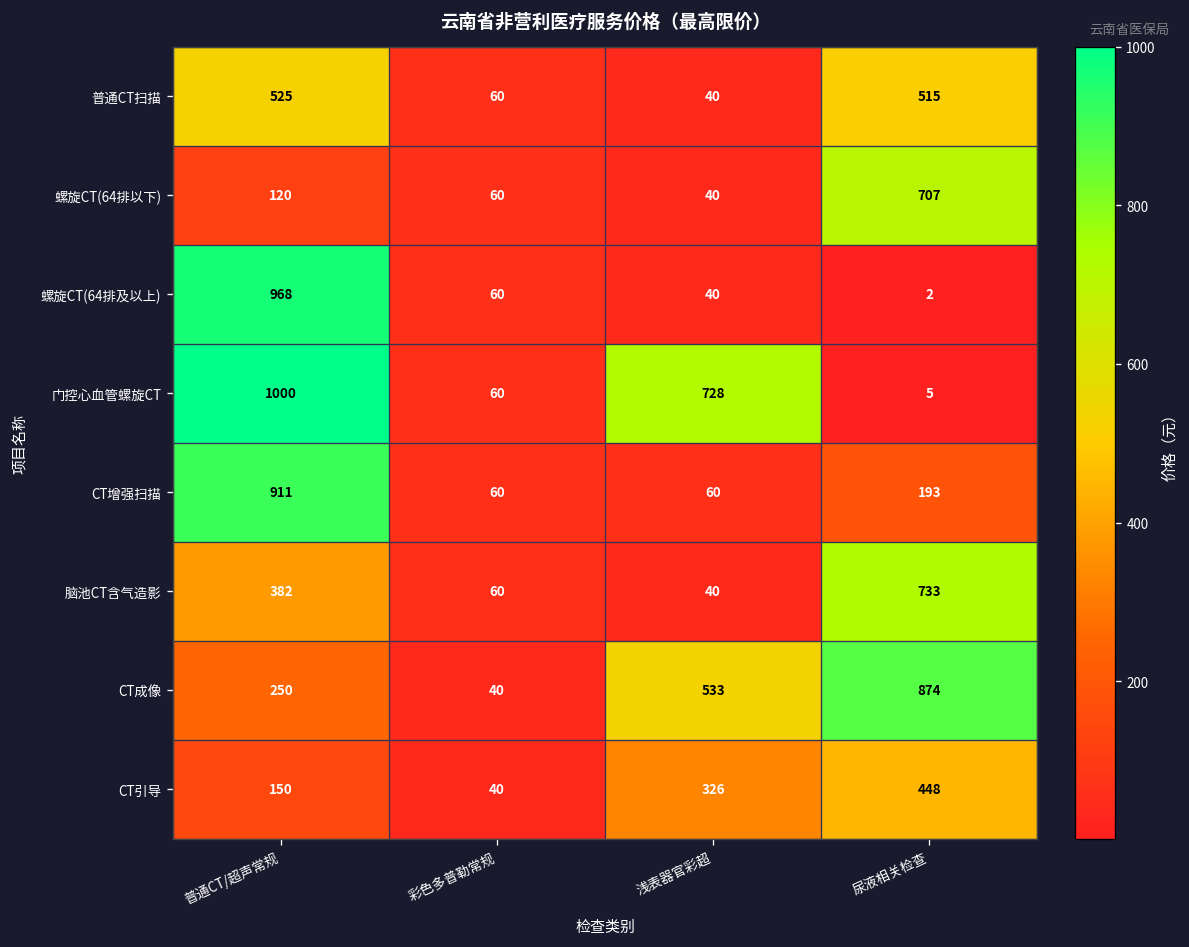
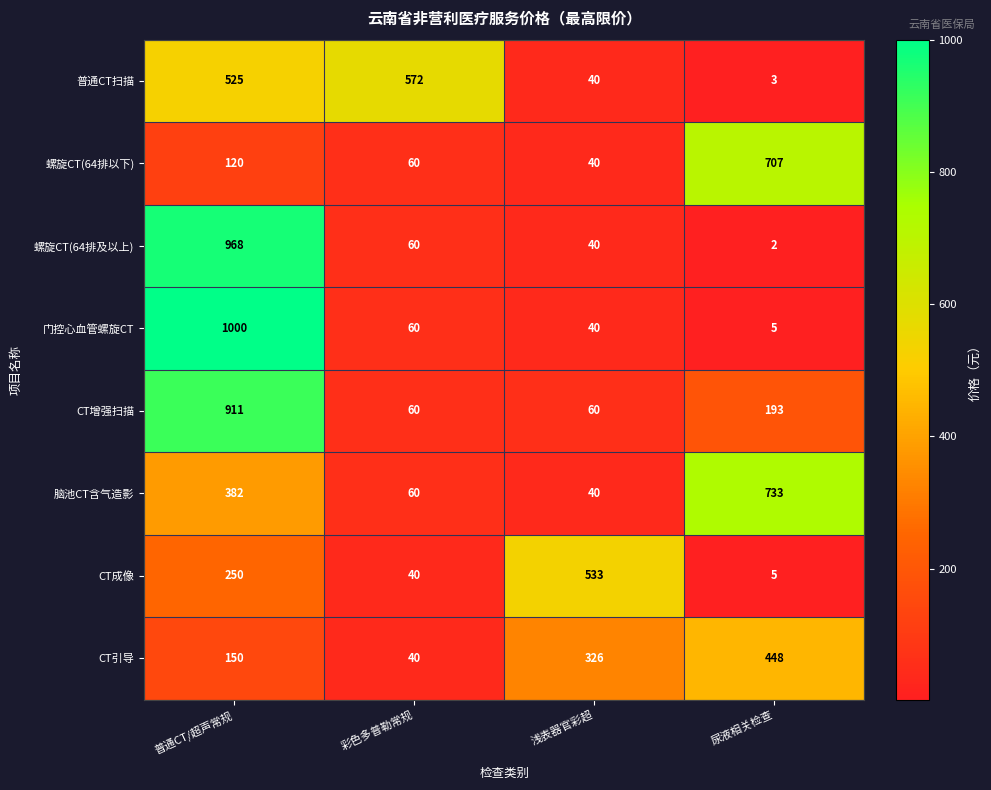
普通CT扫描, 彩色多普勒常规: 60 -> 572
普通CT扫描, 尿液相关检查: 515 -> 3
门控心血管螺旋CT, 浅表器官彩超: 728 -> 40
CT成像, 尿液相关检查: 874 -> 5
